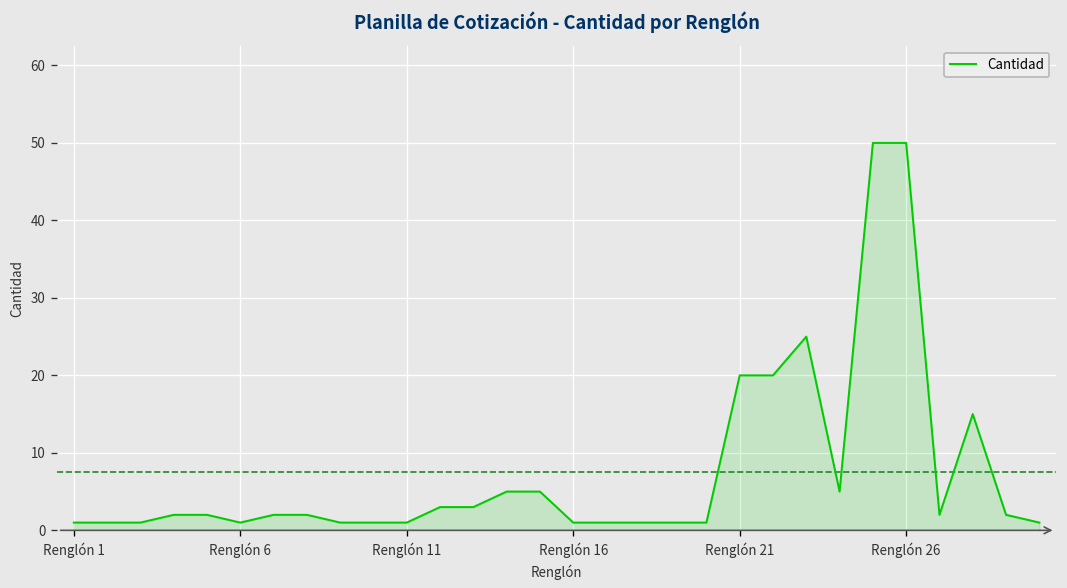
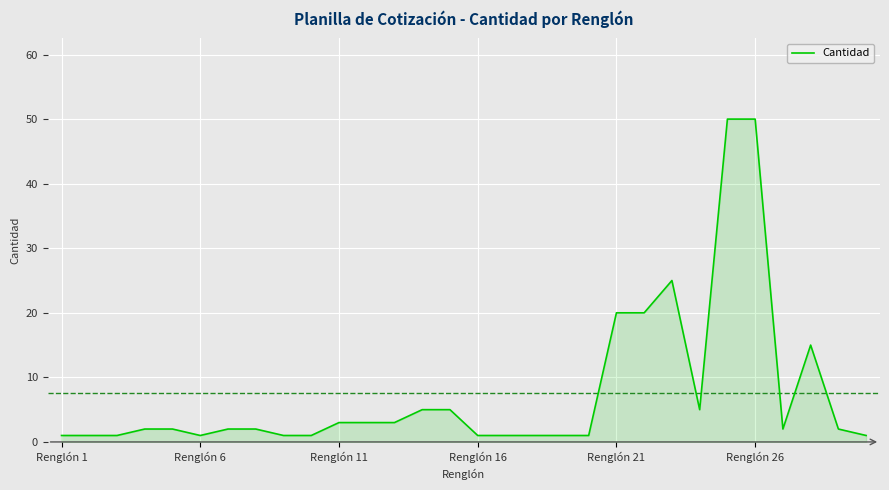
Renglón 11: 1 -> 3
